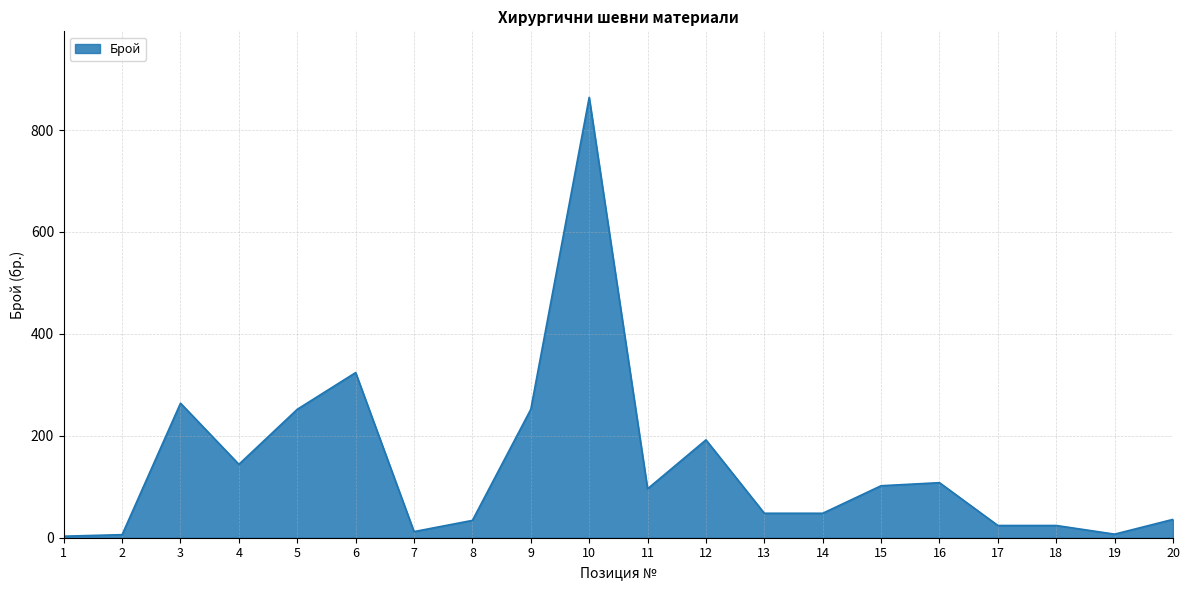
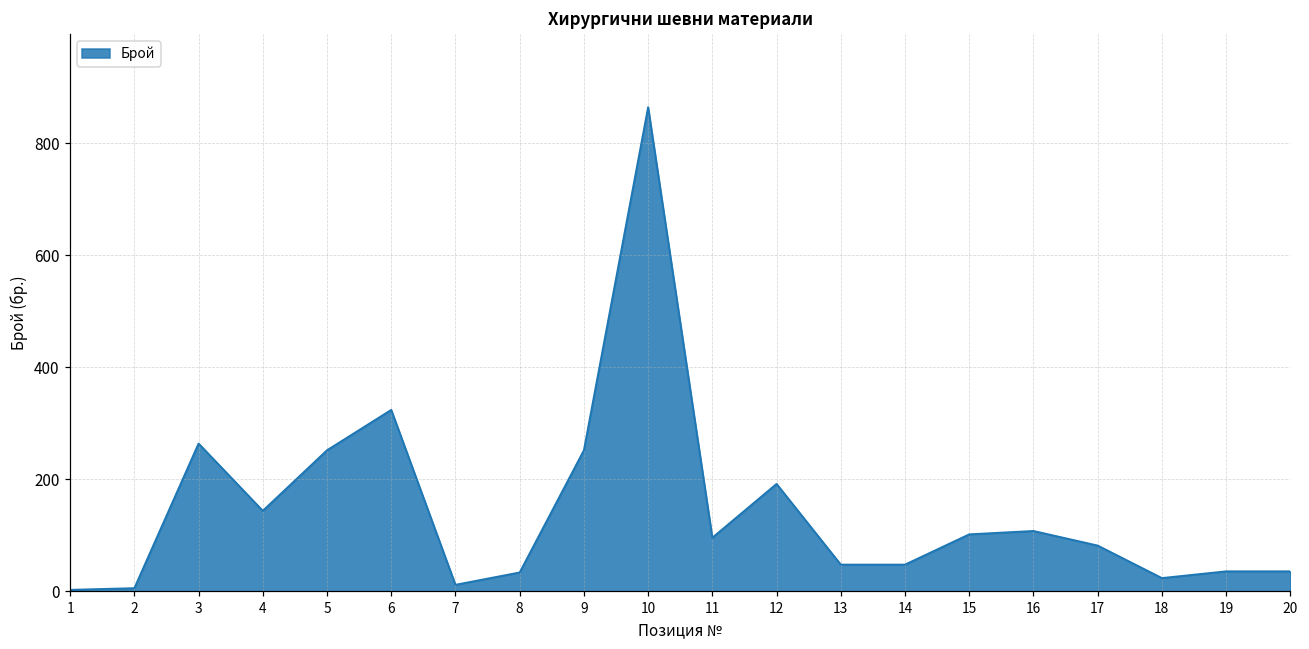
17: 20 -> 80
19: 10 -> 40
